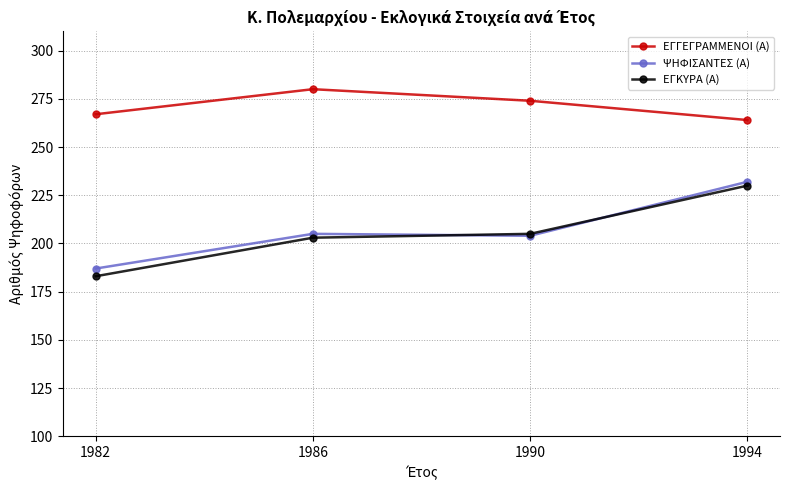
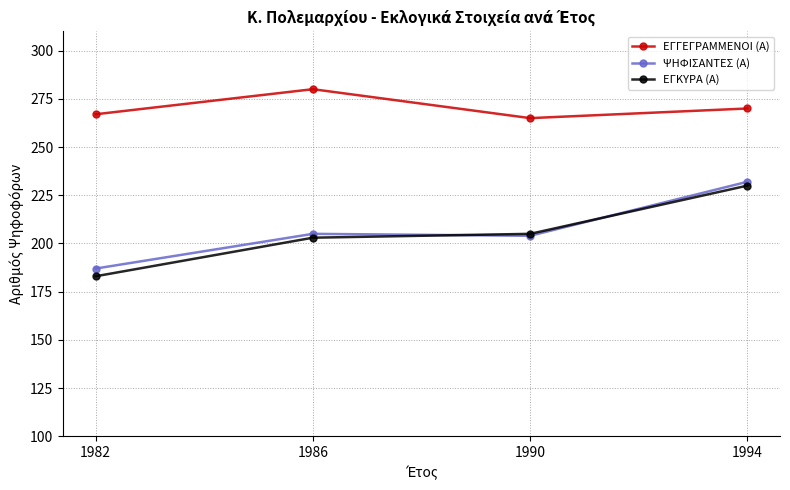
ΕΓΓΕΓΡΑΜΜΕΝΟΙ (Α), 1990: 274 -> 265
ΕΓΓΕΓΡΑΜΜΕΝΟΙ (Α), 1994: 264 -> 270
